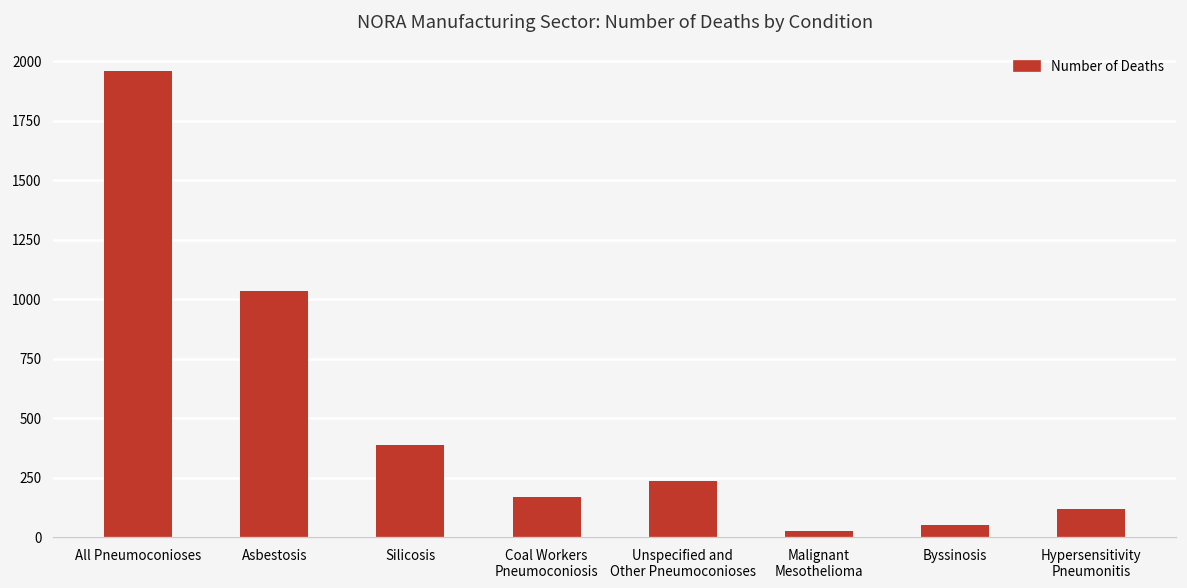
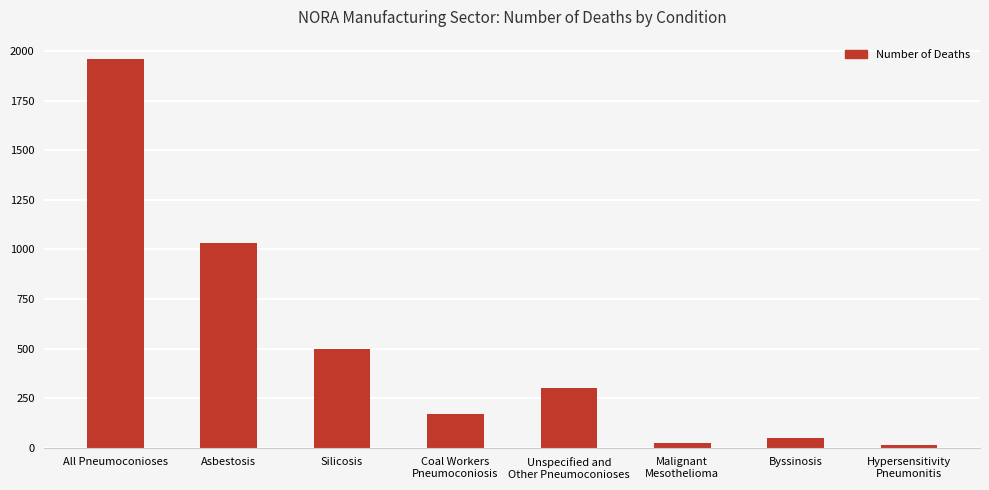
Silicosis: 390 -> 500
Unspecified and Other Pneumoconioses: 240 -> 300
Hypersensitivity Pneumonitis: 120 -> 10
